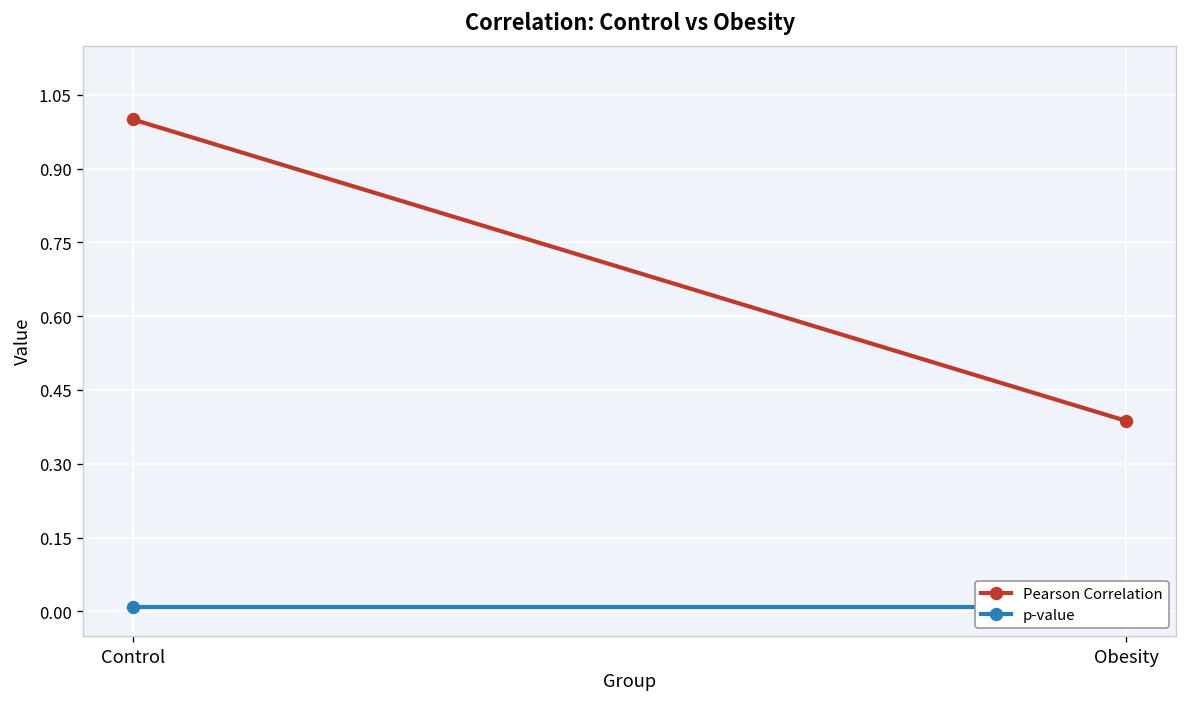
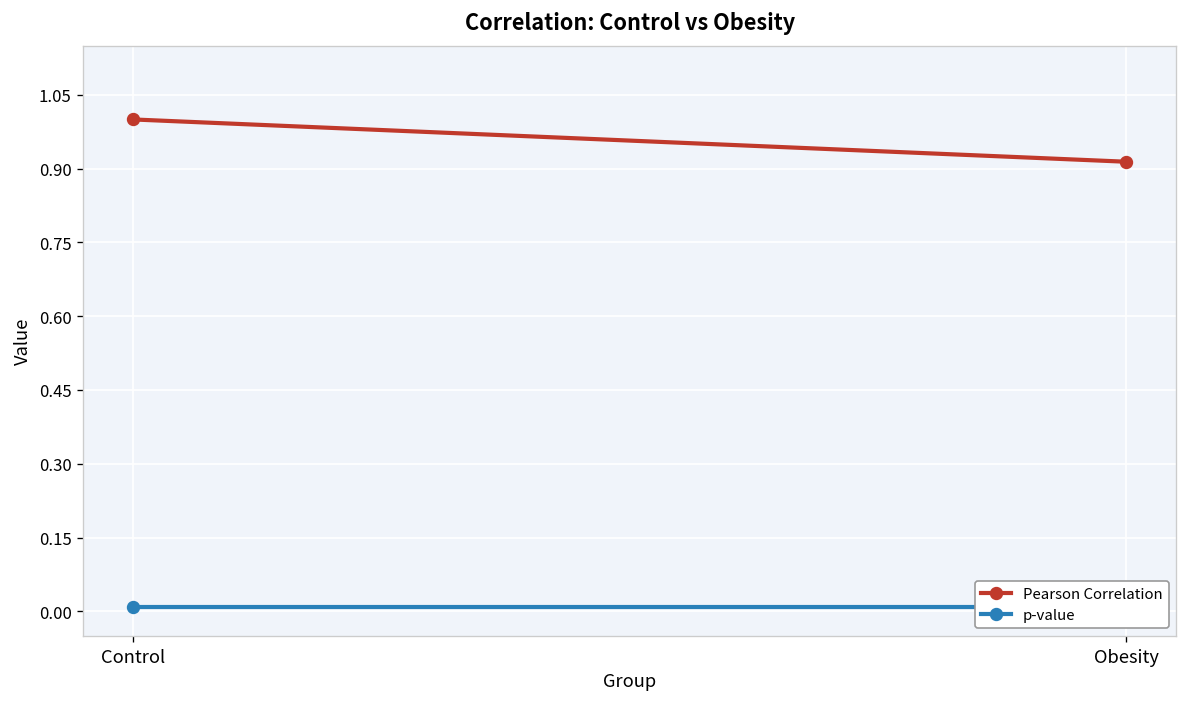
Pearson Correlation, Obesity: 0.39 -> 0.91
